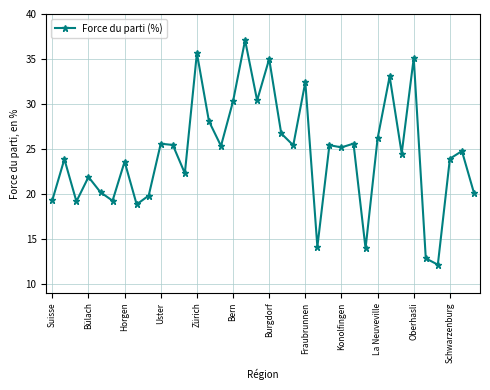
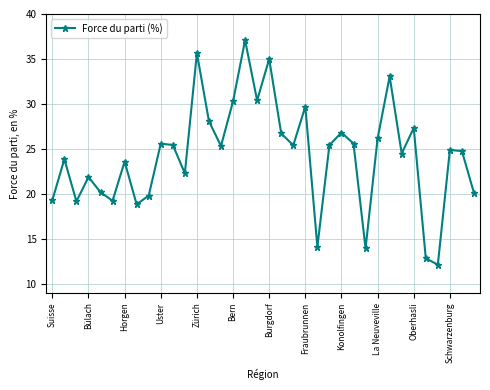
Fraubrunnen: 32 -> 30
Konolfingen: 25 -> 27
Oberhasli: 35 -> 27
Schwarzenburg: 24 -> 25
